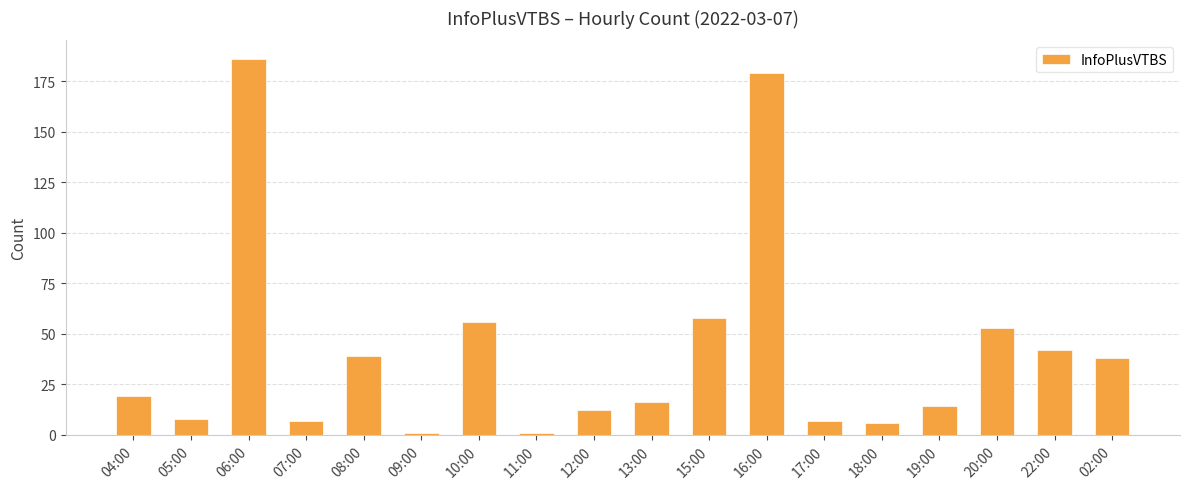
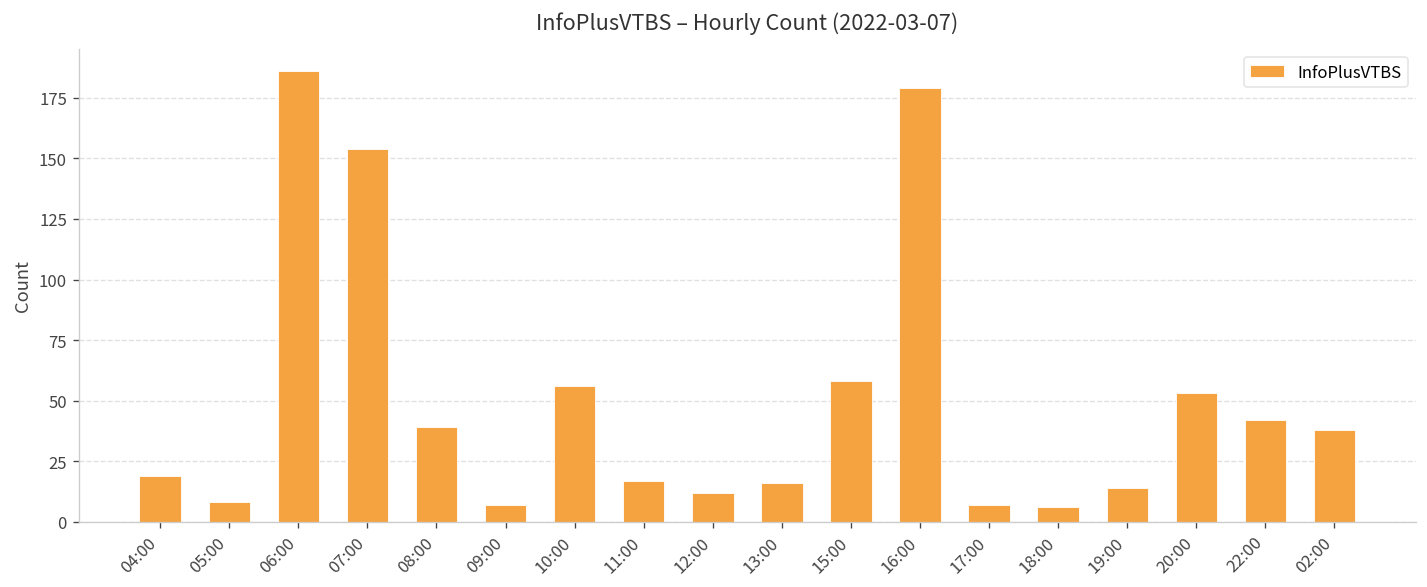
07:00: 7 -> 154
09:00: 1 -> 7
11:00: 1 -> 17
